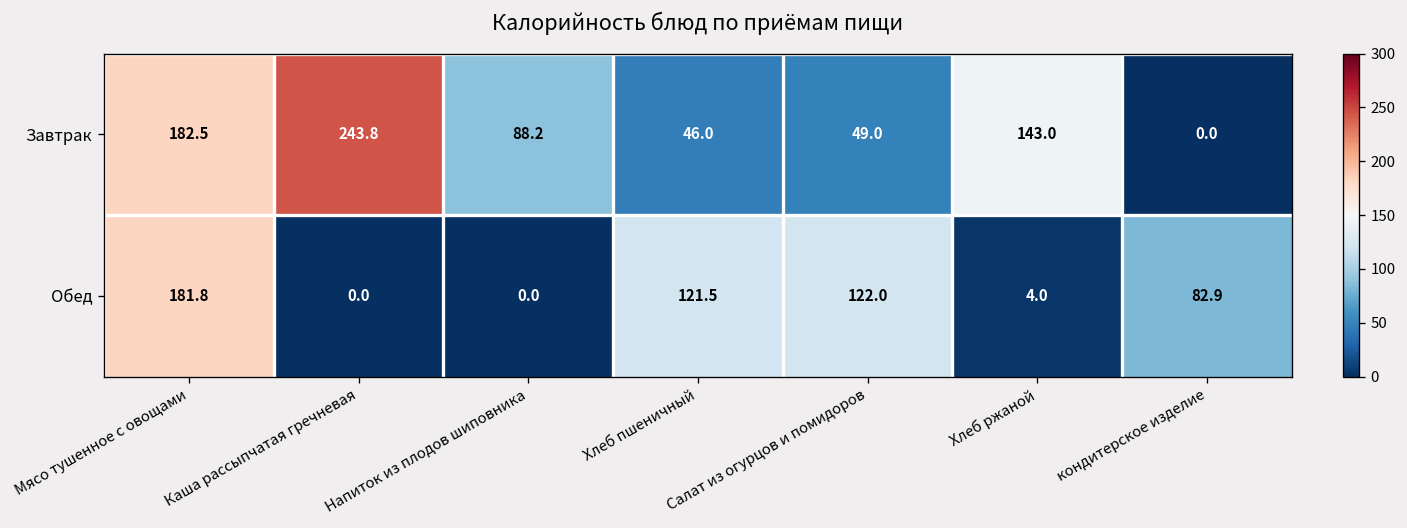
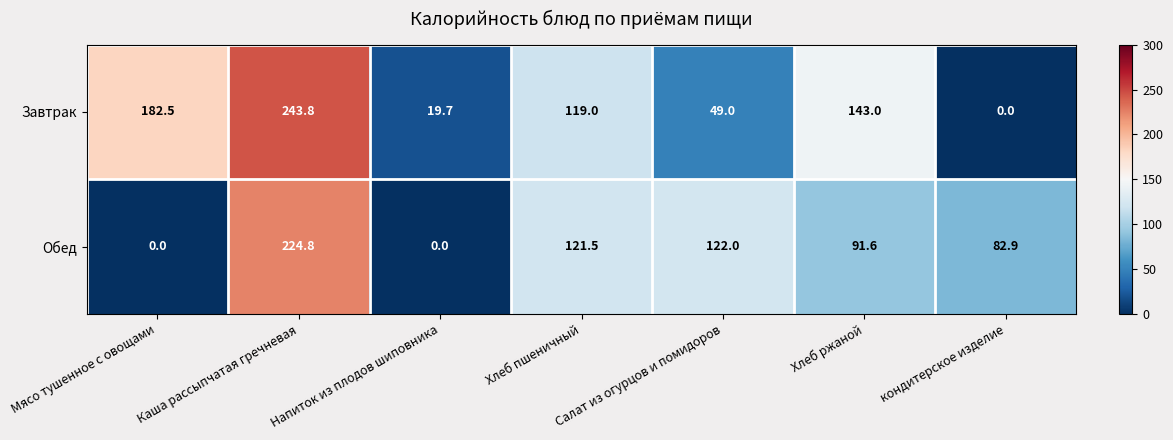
Завтрак, Напиток из плодов шиповника: 88.2 -> 19.7
Завтрак, Хлеб пшеничный: 46.0 -> 119.0
Обед, Мясо тушенное с овощами: 181.8 -> 0.0
Обед, Каша рассыпчатая гречневая: 0.0 -> 224.8
Обед, Хлеб ржаной: 4.0 -> 91.6
